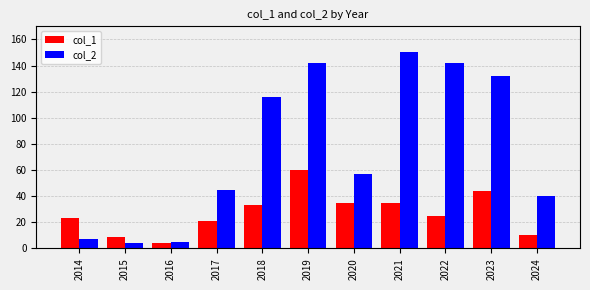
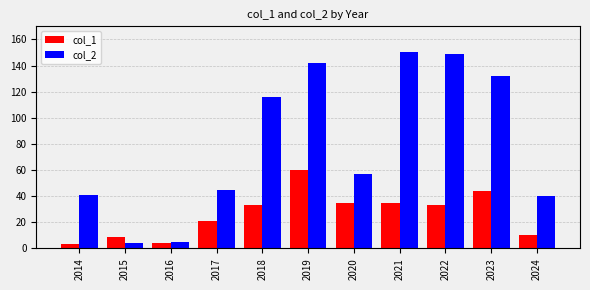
col_1, 2014: 23 -> 3
col_2, 2014: 7 -> 41
col_1, 2022: 25 -> 33
col_2, 2022: 142 -> 149
